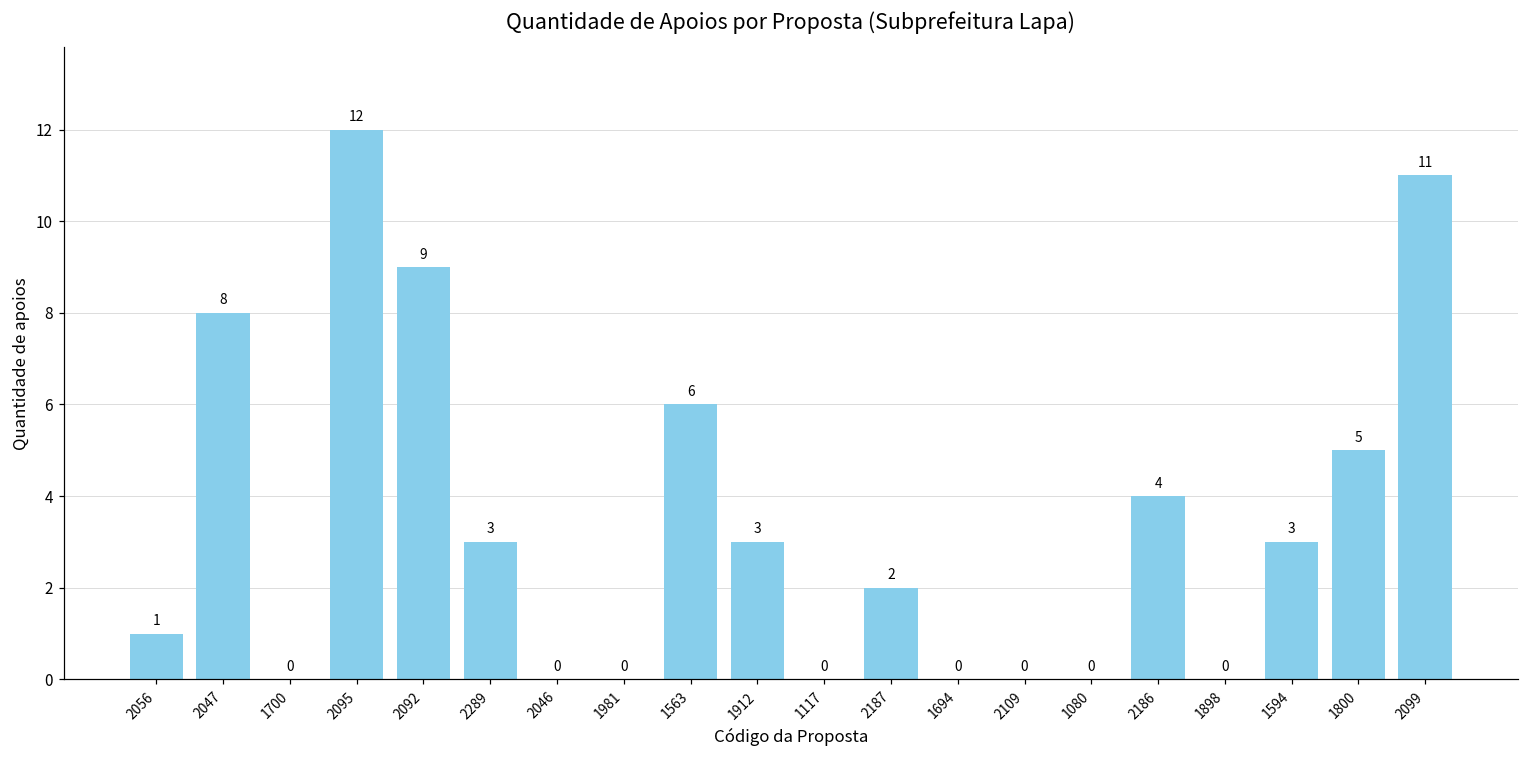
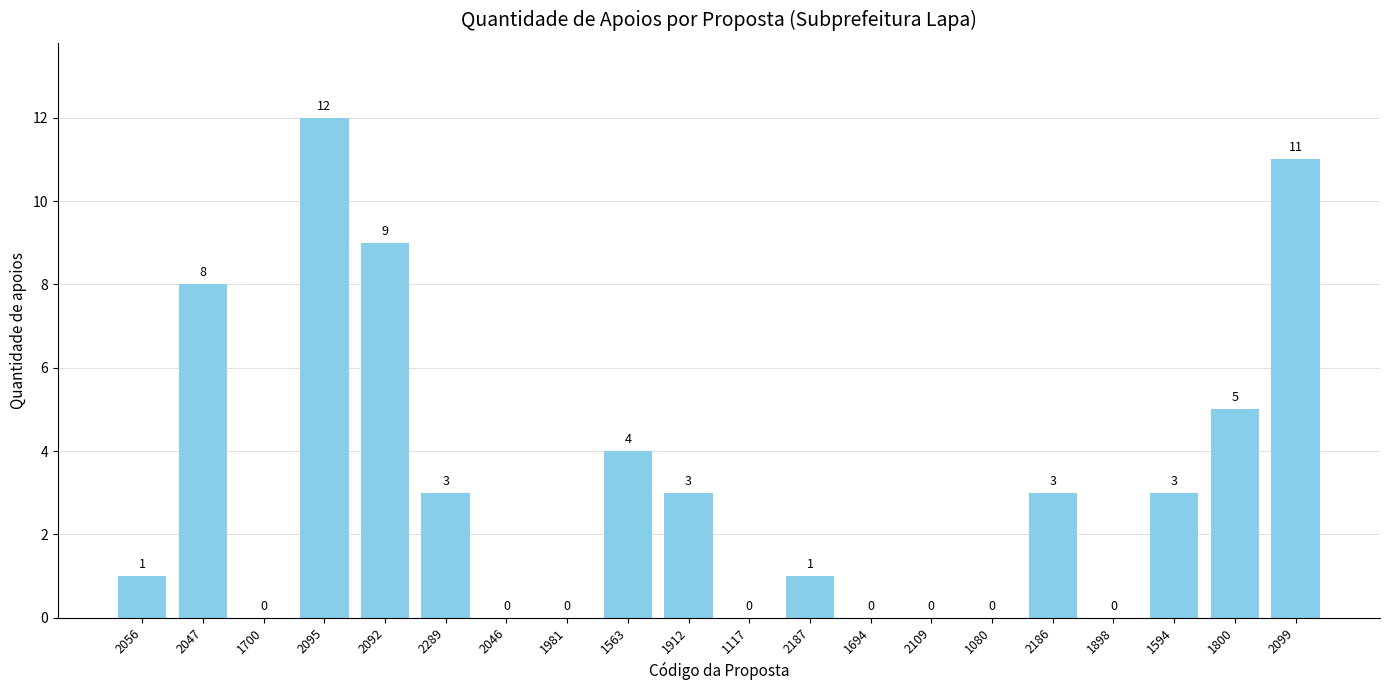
1563: 6 -> 4
2187: 2 -> 1
2186: 4 -> 3
